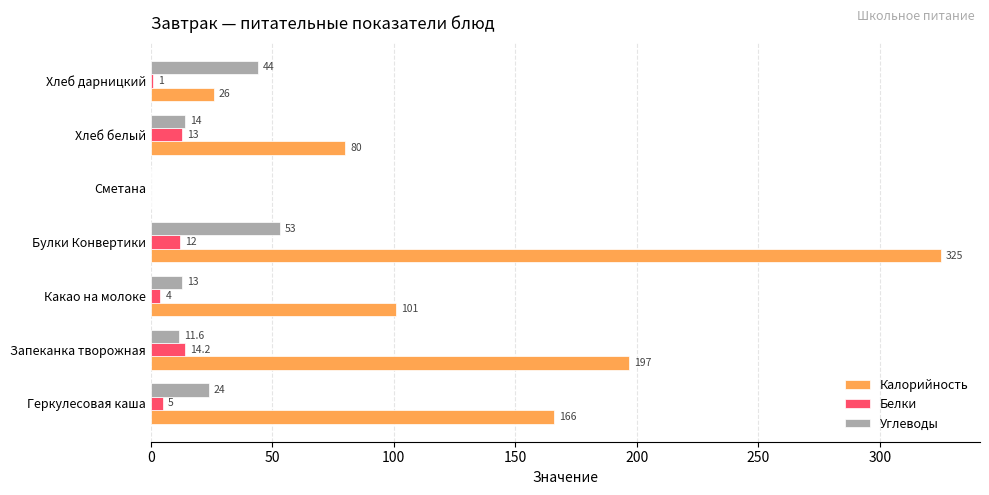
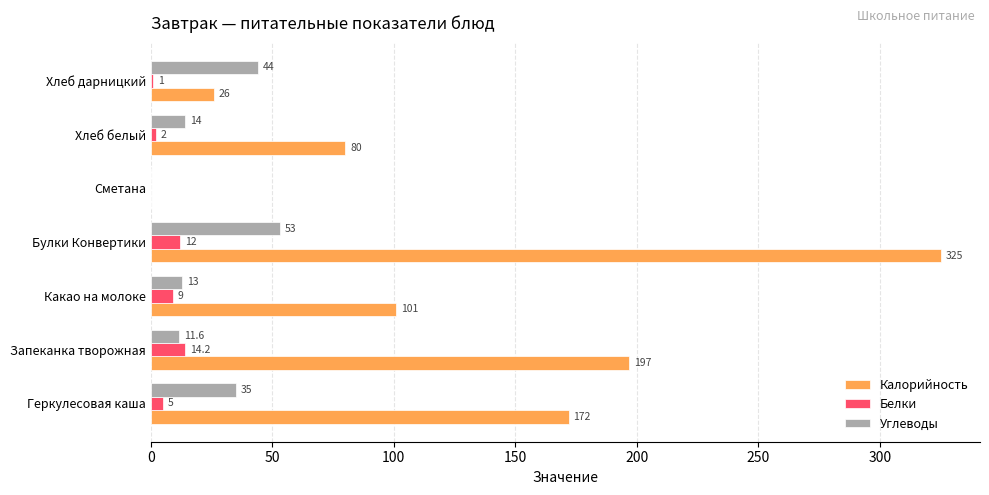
Белки, Хлеб белый: 13 -> 2
Белки, Какао на молоке: 4 -> 9
Углеводы, Геркулесовая каша: 24 -> 35
Калорийность, Геркулесовая каша: 166 -> 172
